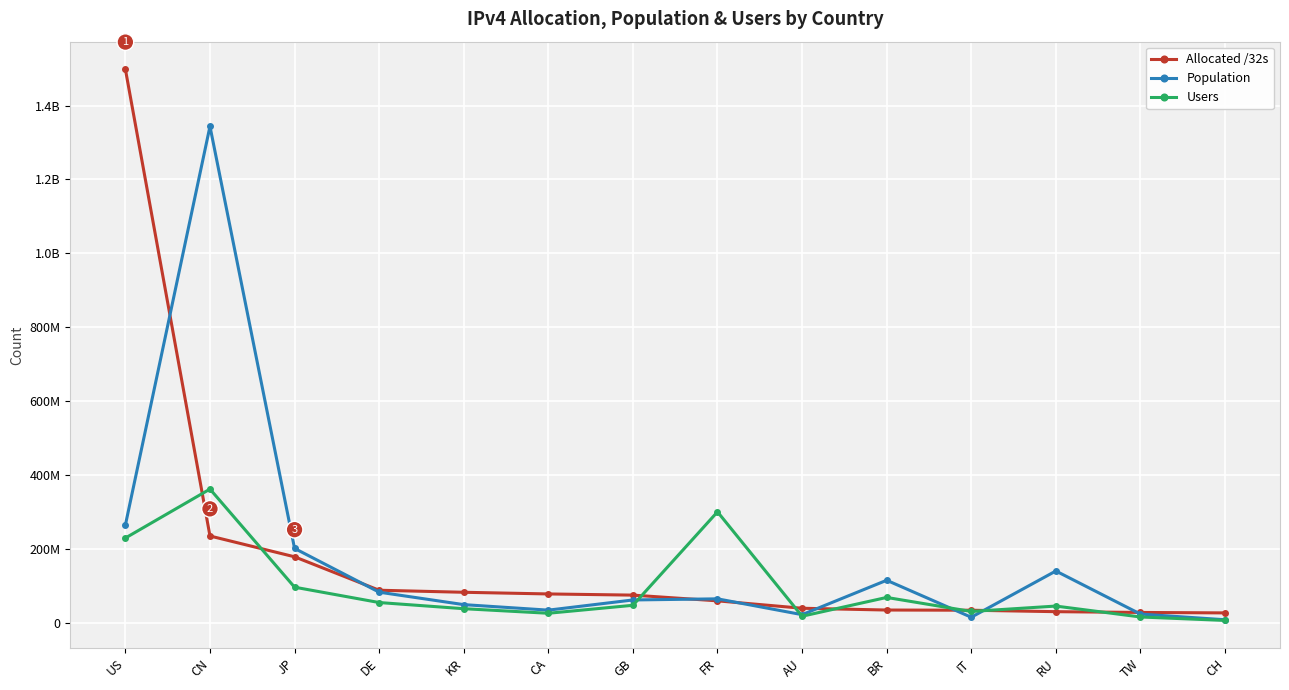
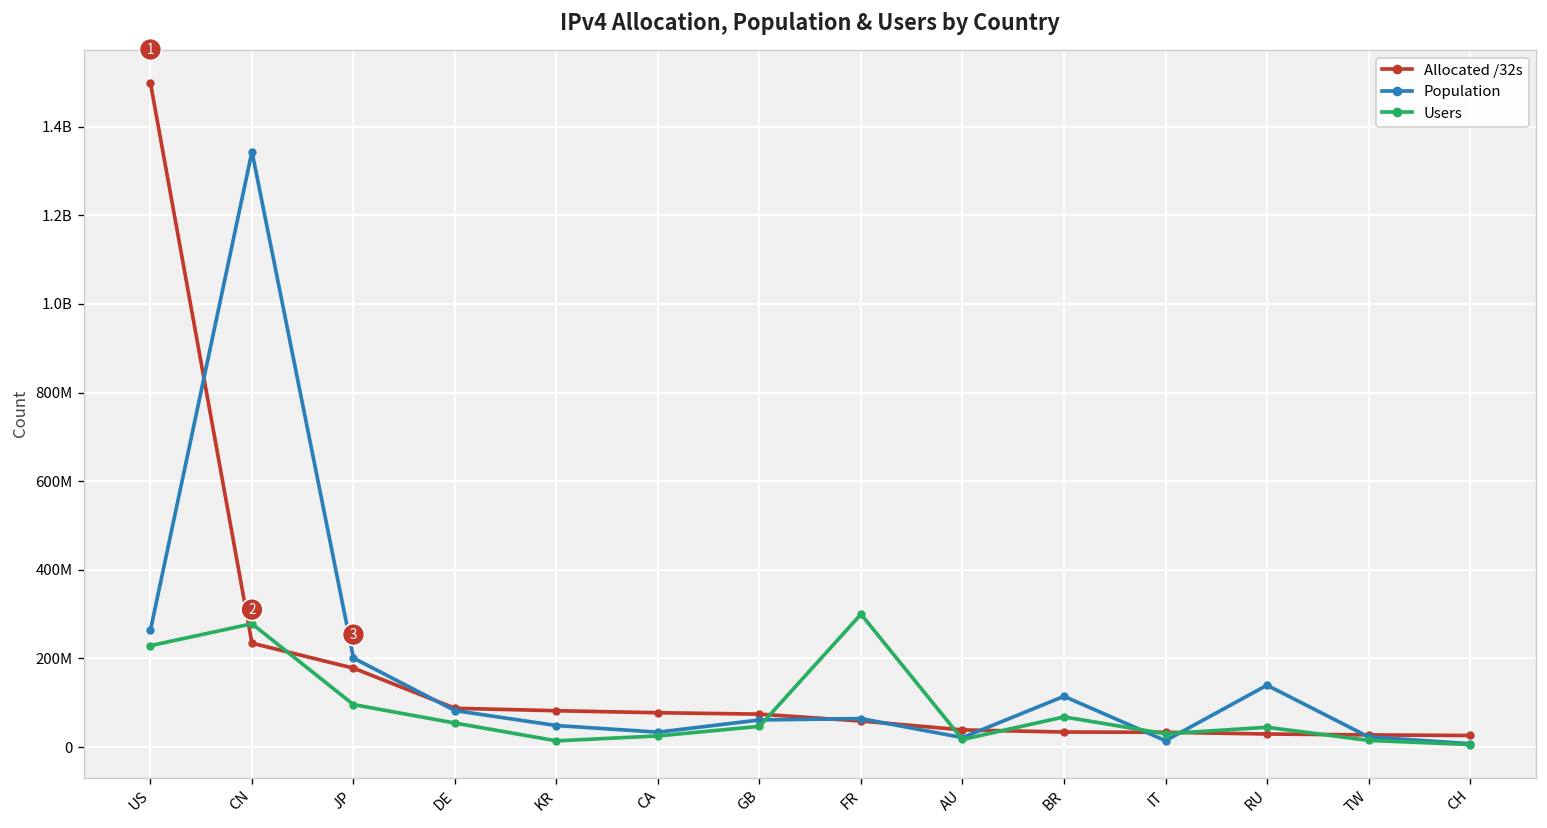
Users, CN: 360000000 -> 280000000
Users, KR: 40000000 -> 10000000
